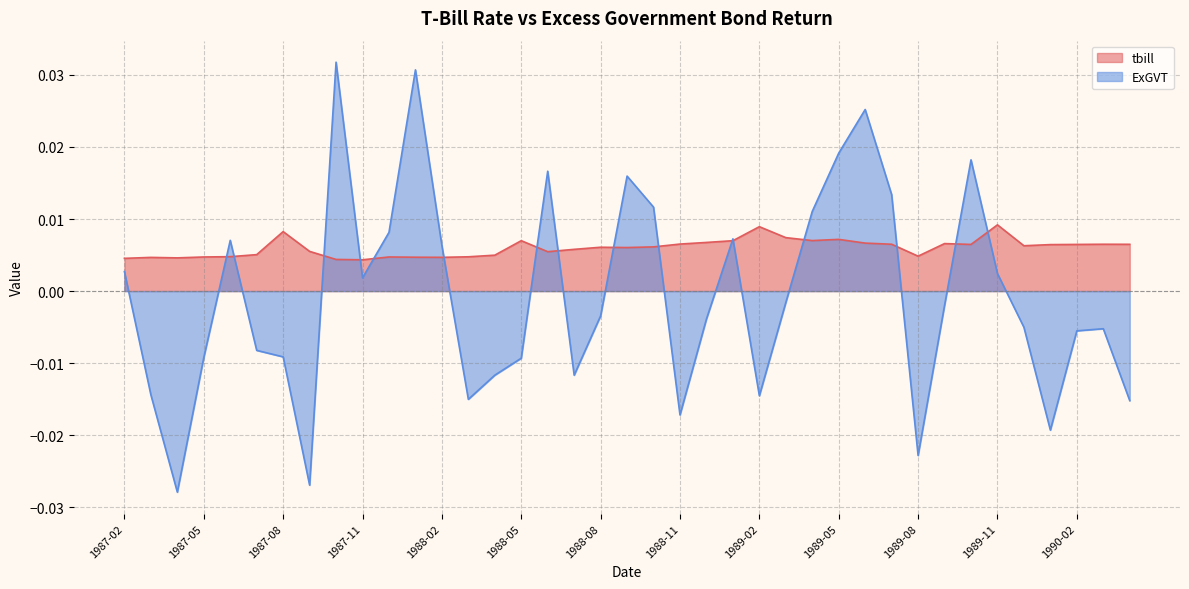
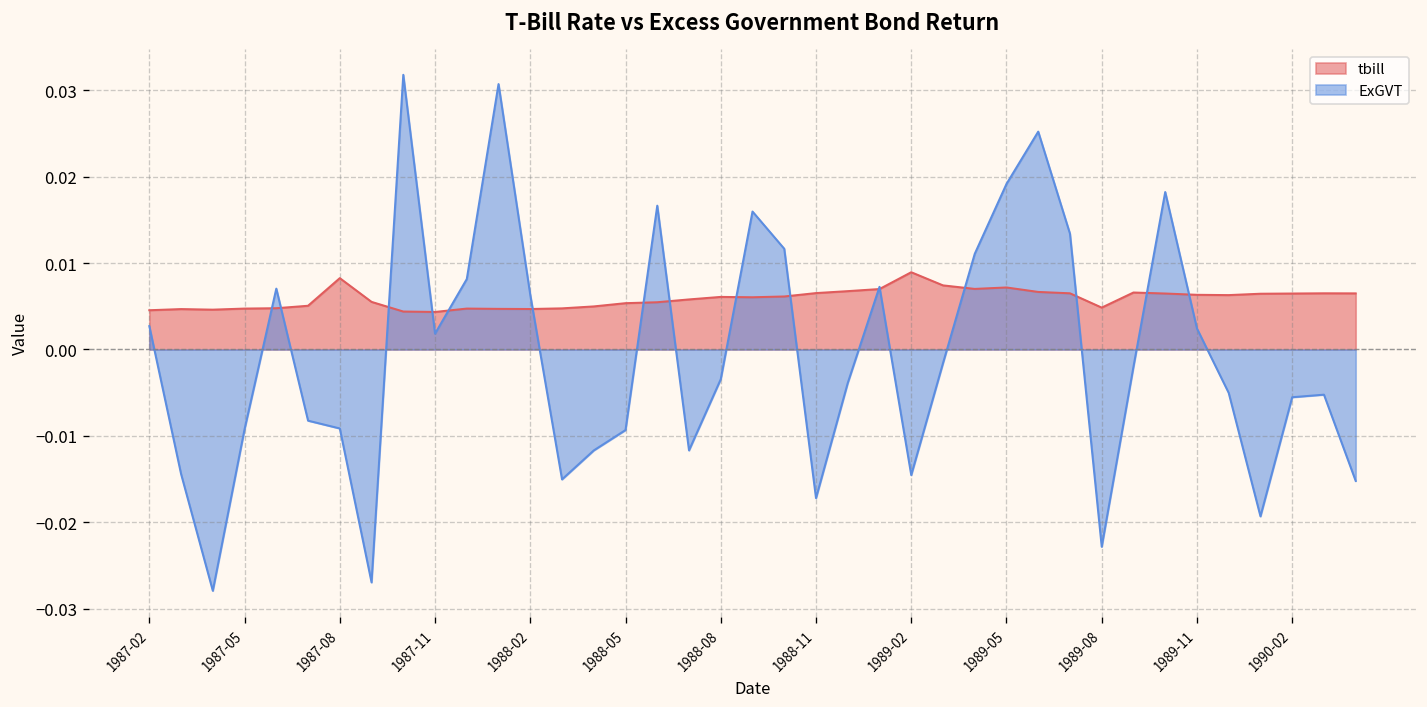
tbill, 1988-05: 0.007 -> 0.005
tbill, 1989-11: 0.009 -> 0.006
